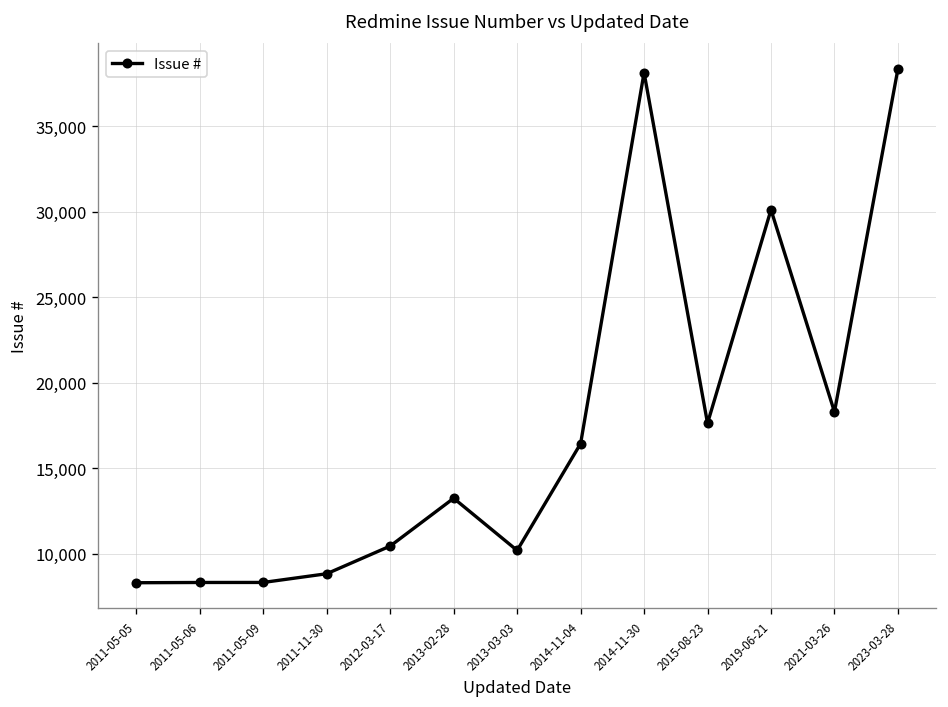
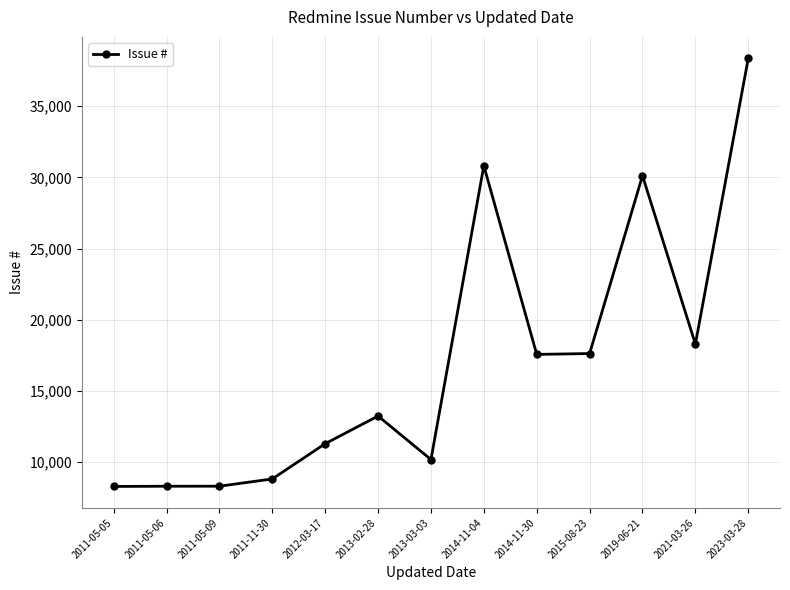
2012-03-17: 10,400 -> 11,300
2014-11-04: 16,400 -> 30,800
2014-11-30: 38,200 -> 17,600
